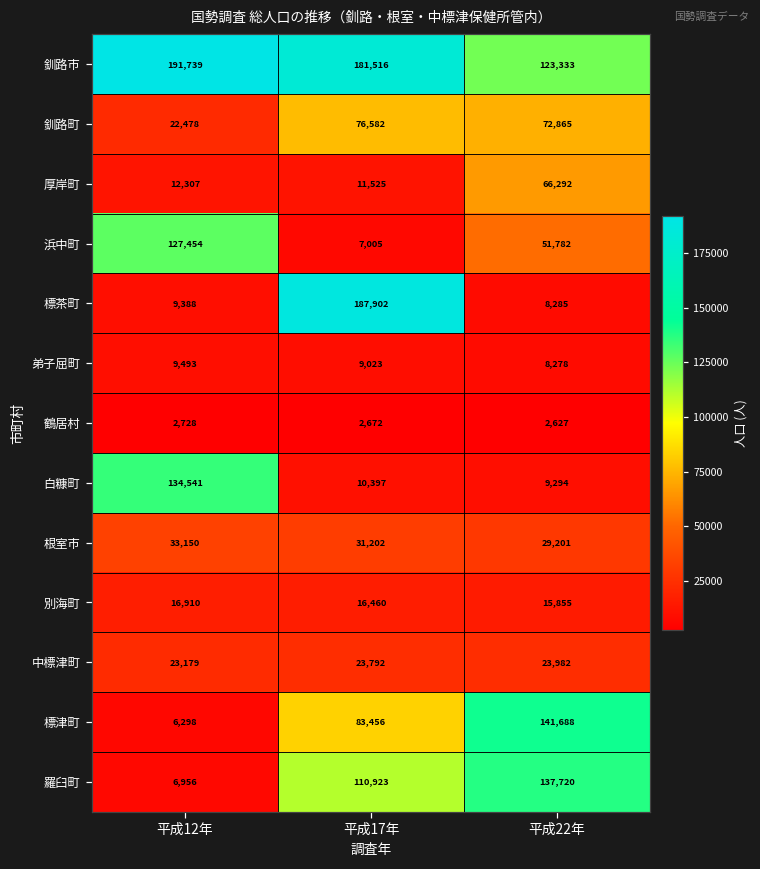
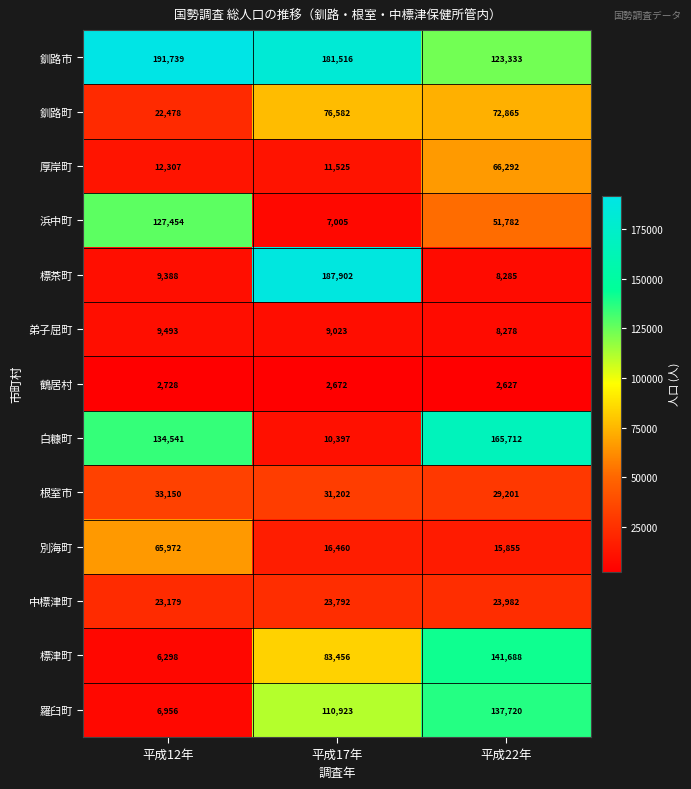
白糠町, 平成22年: 9,294 -> 165,712
別海町, 平成12年: 16,910 -> 65,972
